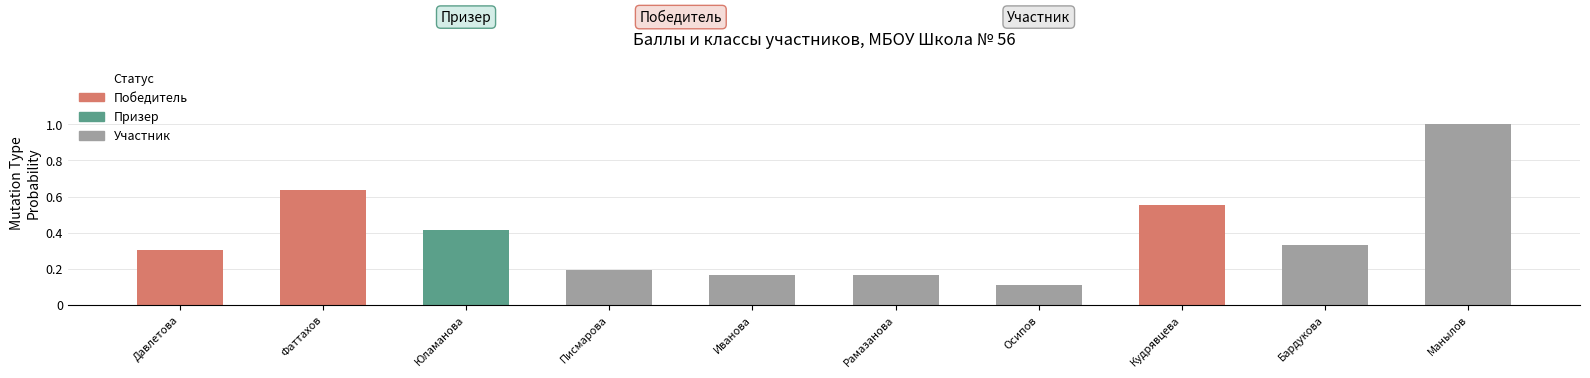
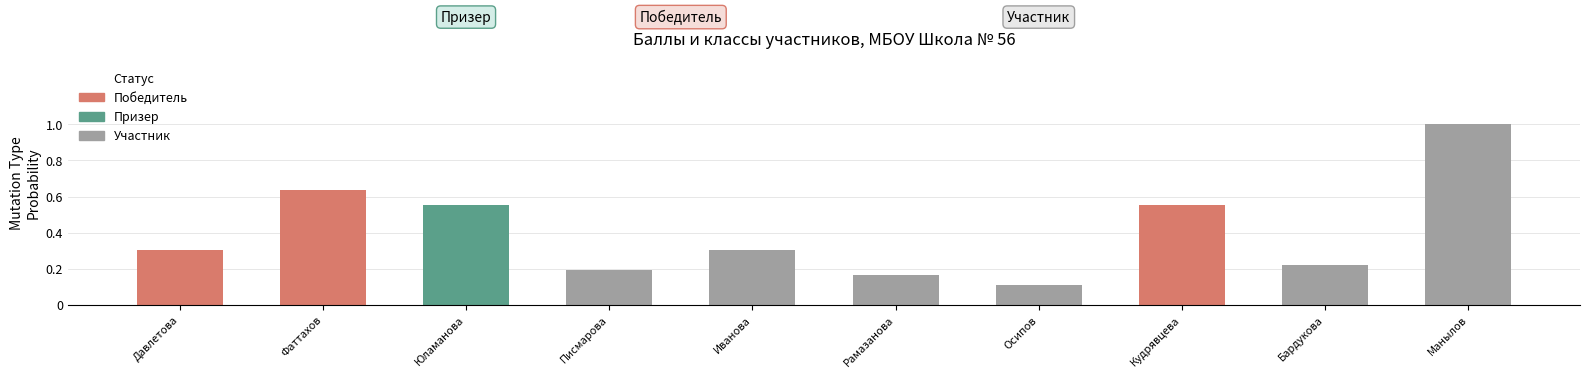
Юламанова: 0.42 -> 0.56
Иванова: 0.17 -> 0.31
Бардукова: 0.33 -> 0.22
